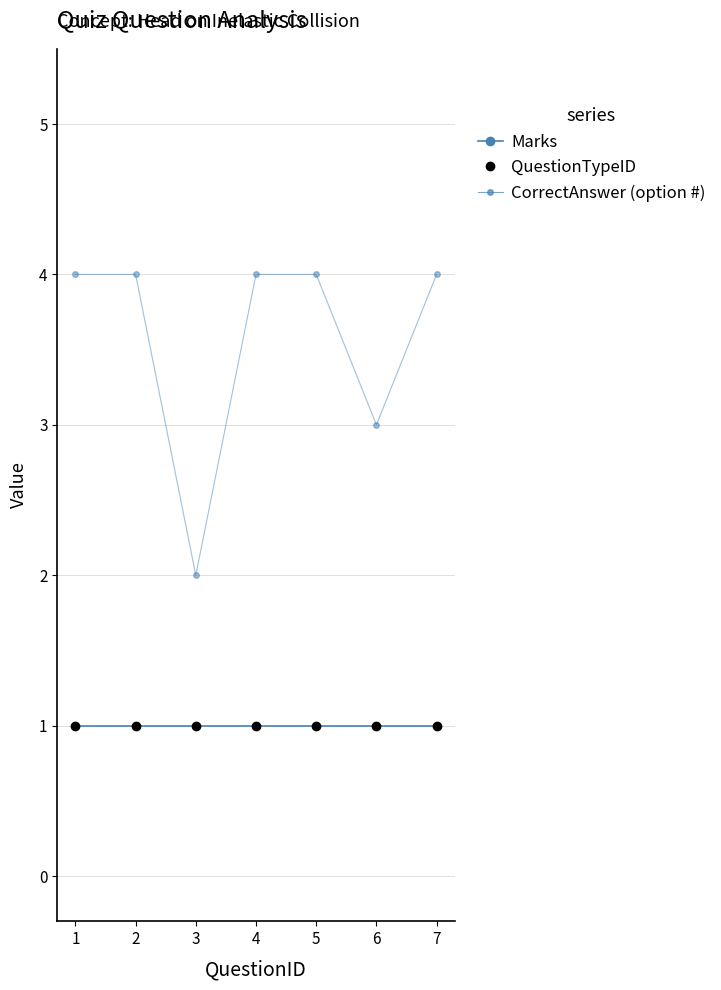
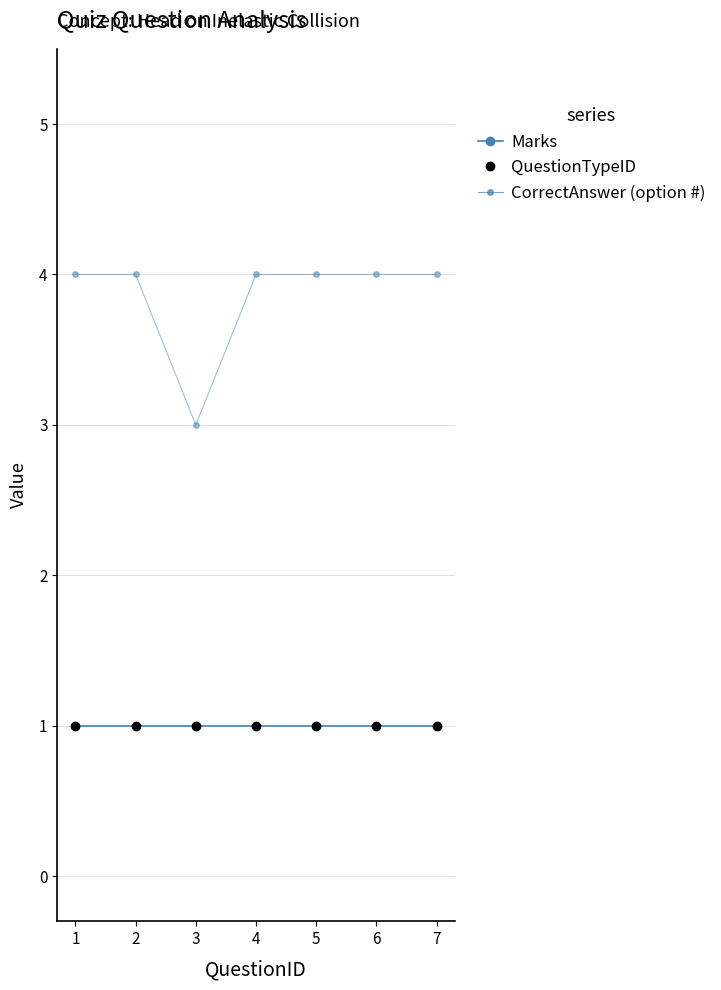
CorrectAnswer (option #), 3: 2 -> 3
CorrectAnswer (option #), 6: 3 -> 4
